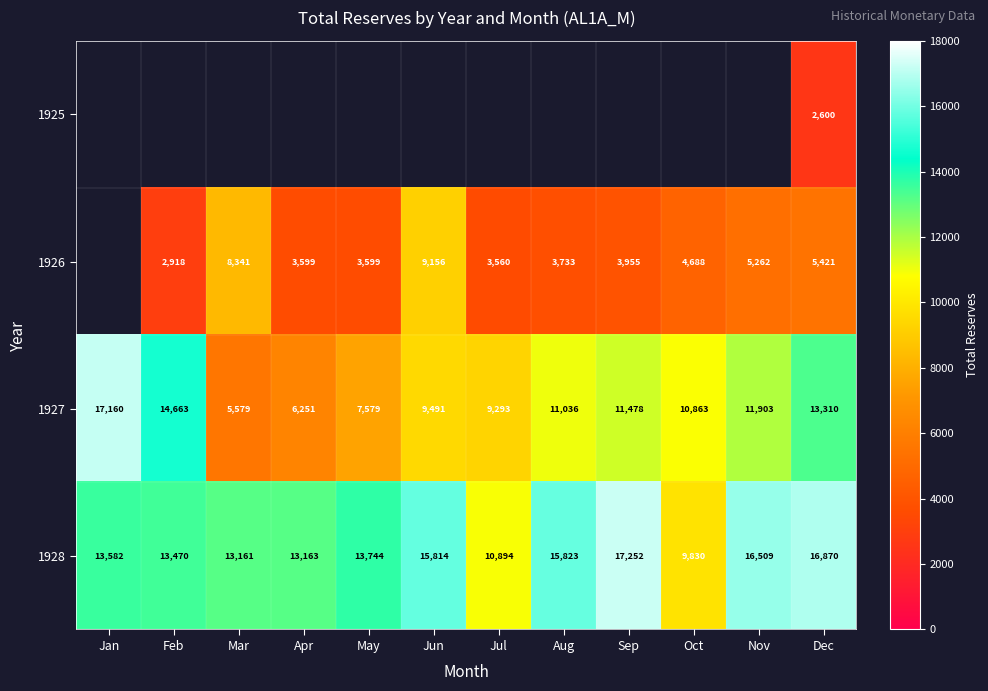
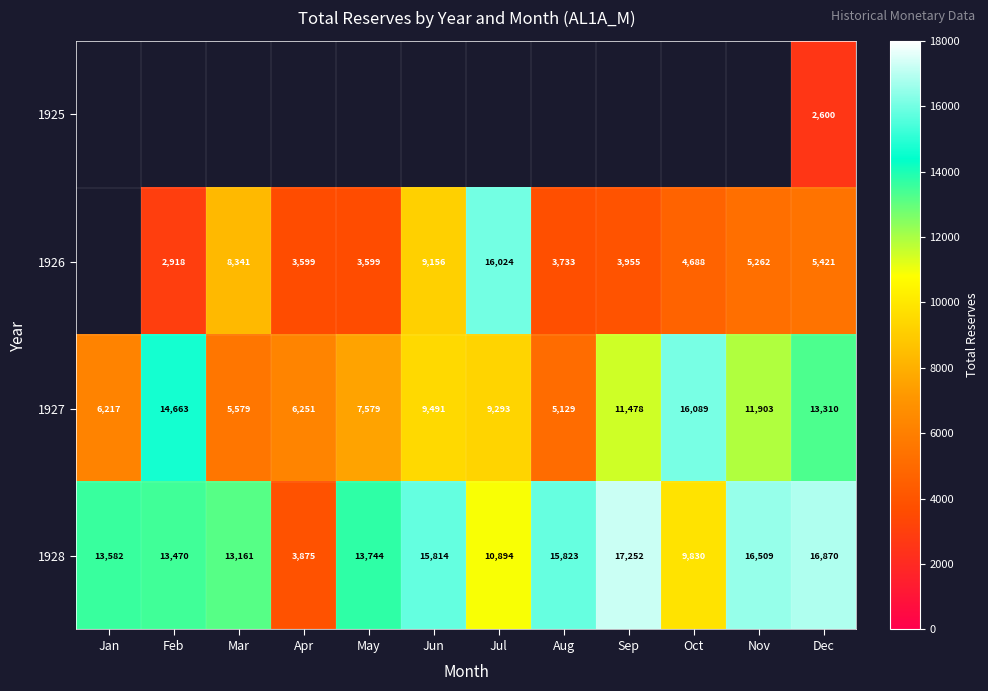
1926, Jul: 3,560 -> 16,024
1927, Jan: 17,160 -> 6,217
1927, Aug: 11,036 -> 5,129
1927, Oct: 10,863 -> 16,089
1928, Apr: 13,163 -> 3,875
